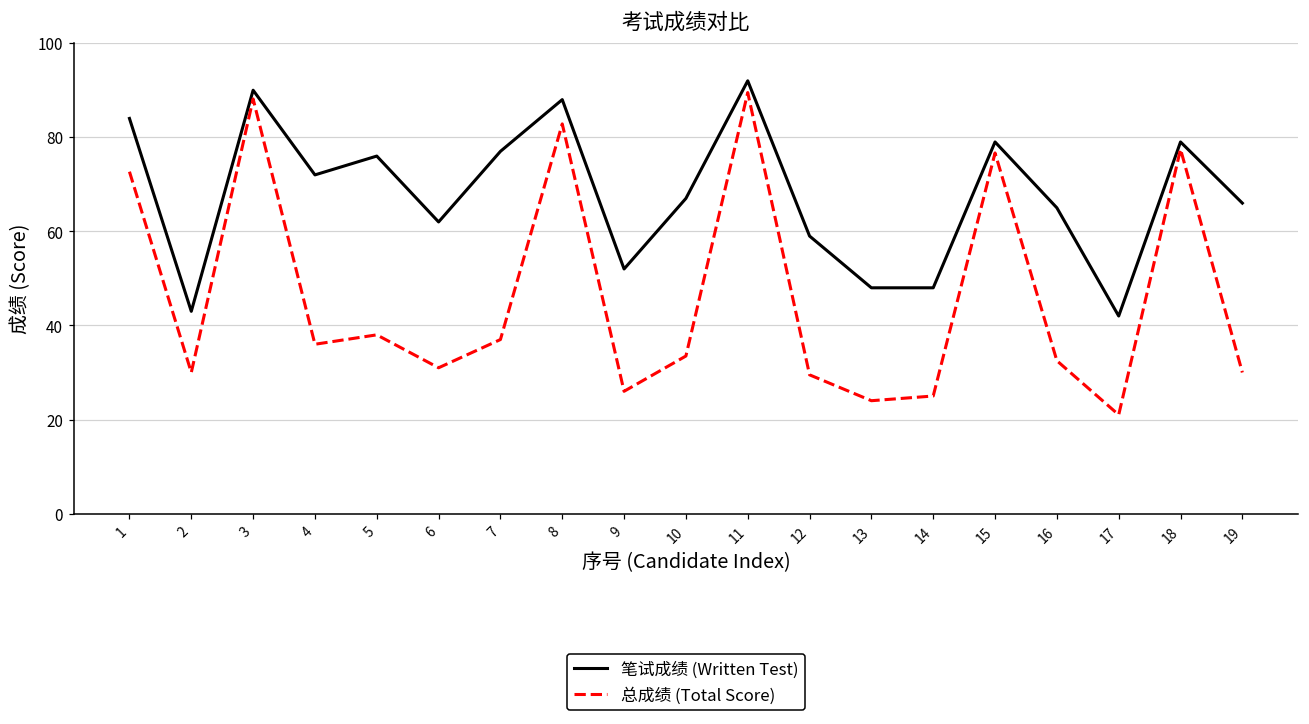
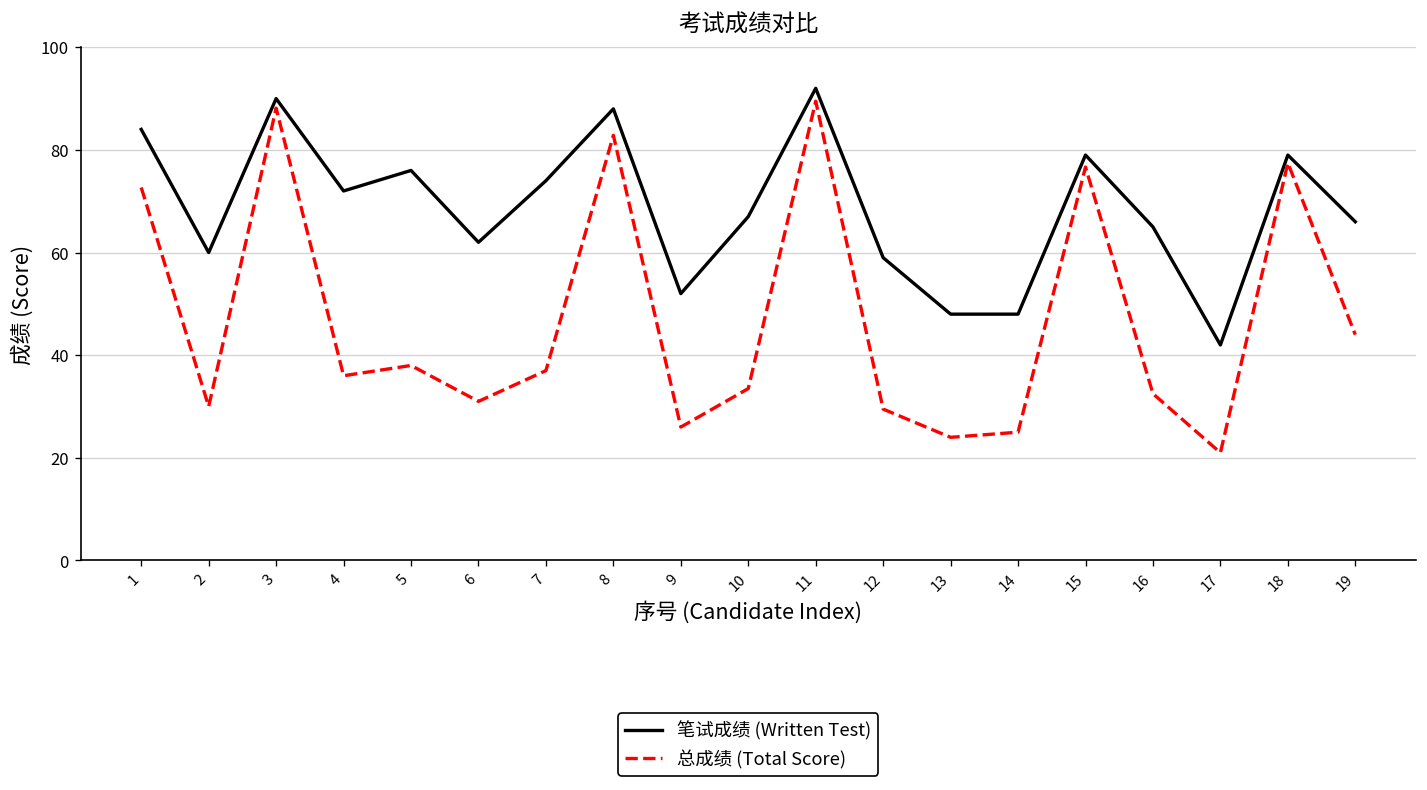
笔试成绩 (Written Test), 2: 43 -> 60
笔试成绩 (Written Test), 7: 77 -> 74
总成绩 (Total Score), 19: 30 -> 44
